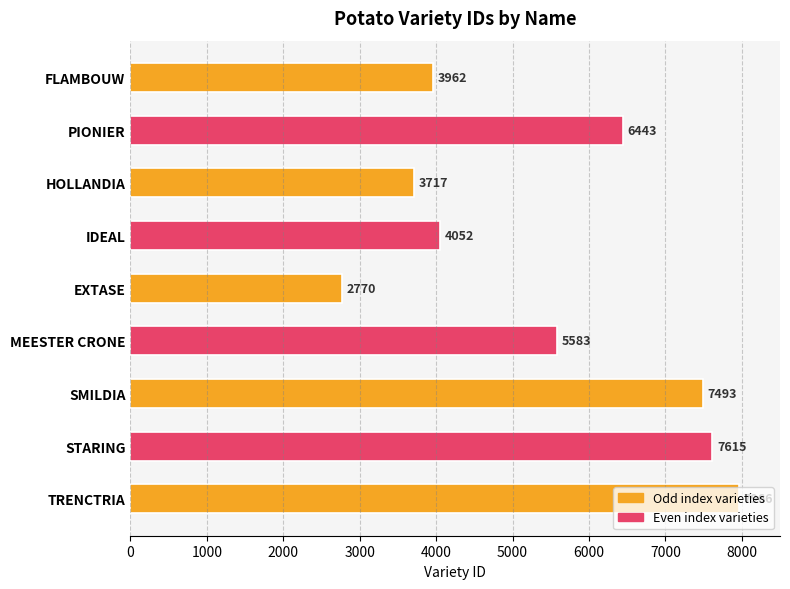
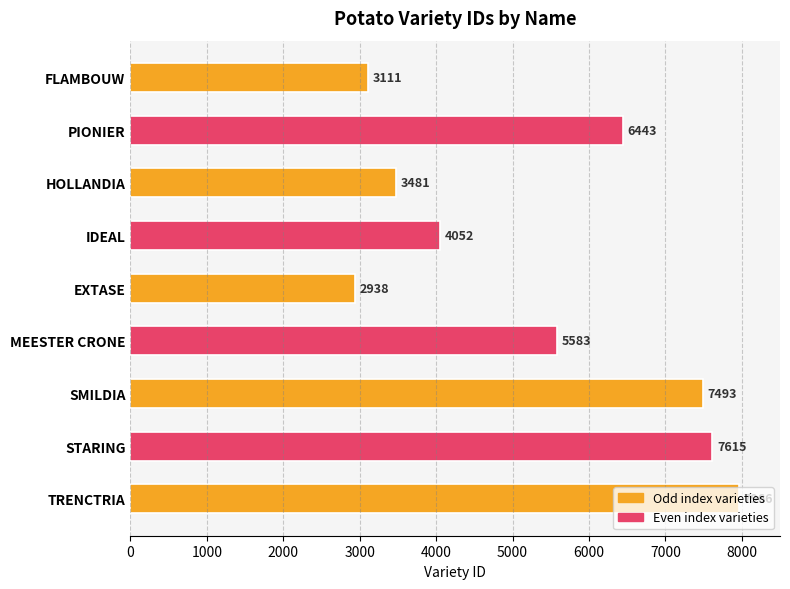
FLAMBOUW: 3962 -> 3111
HOLLANDIA: 3717 -> 3481
EXTASE: 2770 -> 2938
